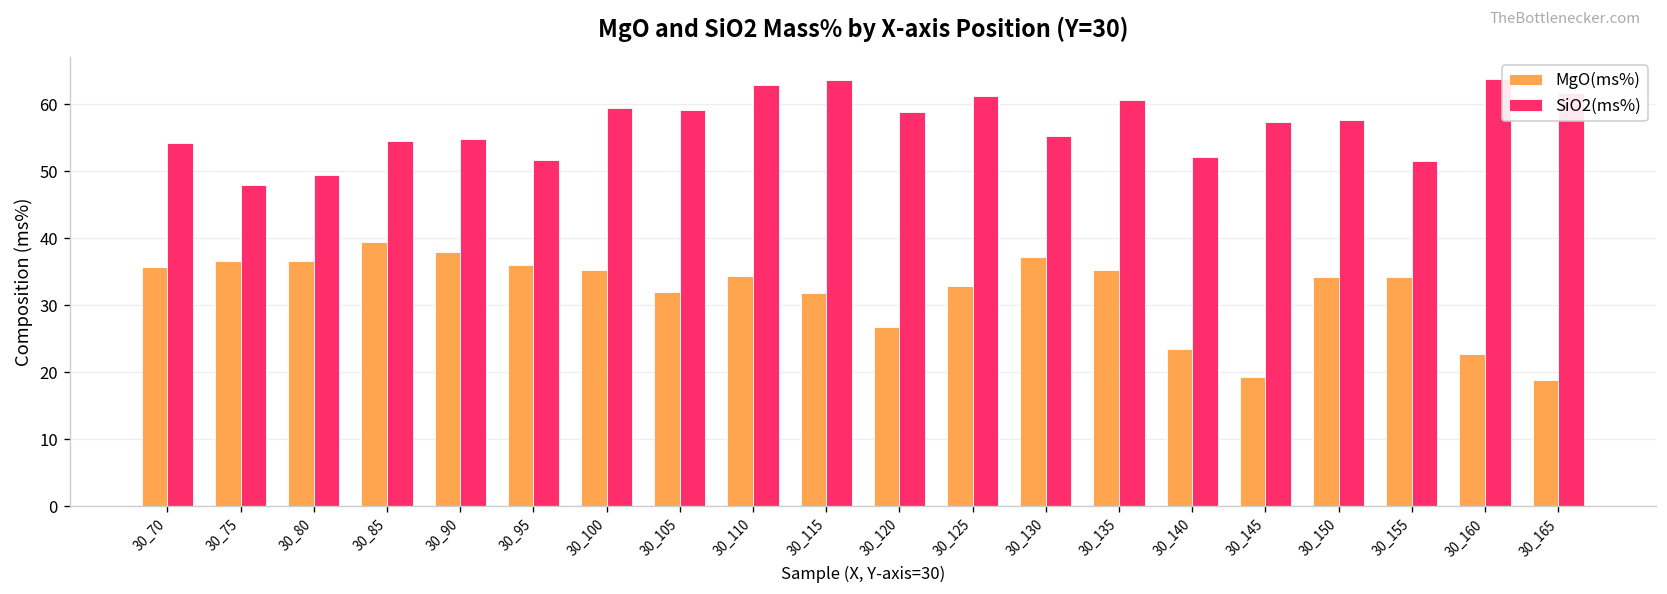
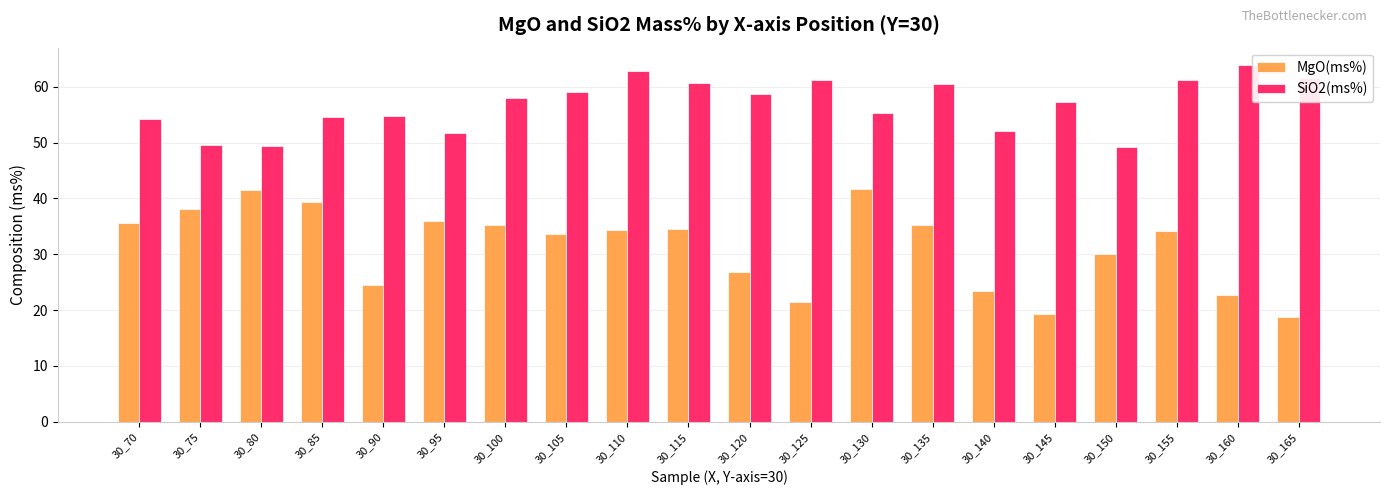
MgO(ms%), 30_75: 37 -> 38
SiO2(ms%), 30_75: 48 -> 50
MgO(ms%), 30_80: 37 -> 42
MgO(ms%), 30_90: 38 -> 24
SiO2(ms%), 30_100: 59 -> 58
MgO(ms%), 30_105: 32 -> 34
MgO(ms%), 30_115: 32 -> 34
SiO2(ms%), 30_115: 64 -> 61
MgO(ms%), 30_125: 33 -> 21
MgO(ms%), 30_130: 37 -> 42
MgO(ms%), 30_150: 34 -> 30
SiO2(ms%), 30_150: 58 -> 49
SiO2(ms%), 30_155: 51 -> 61
